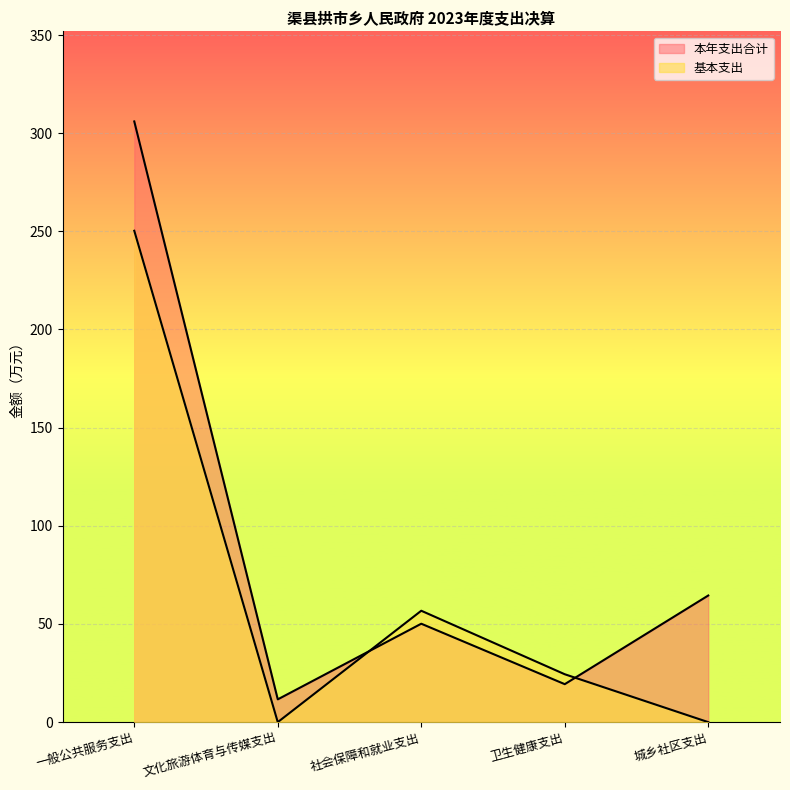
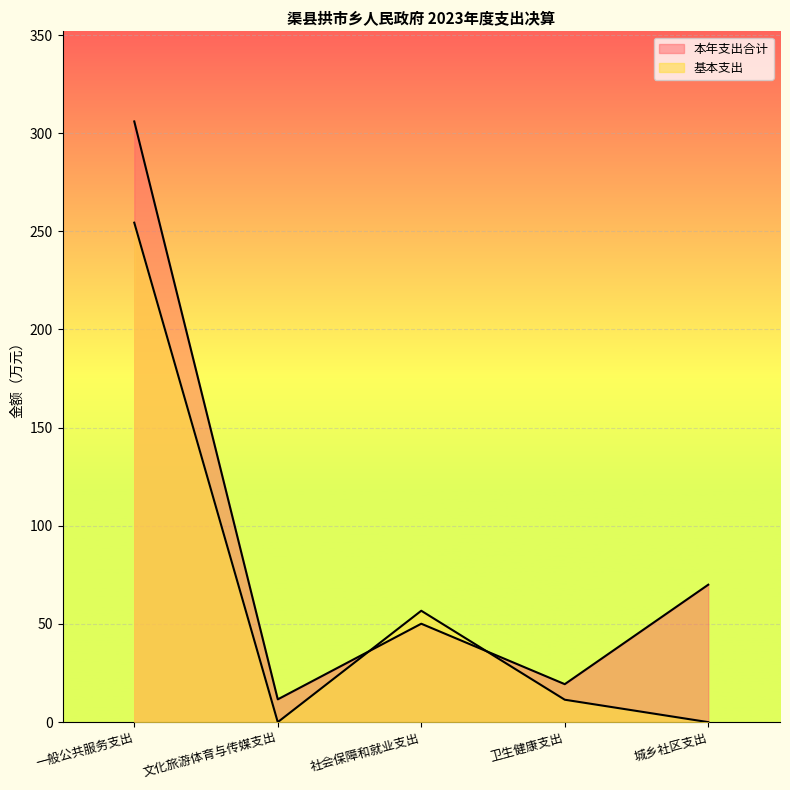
基本支出, 一般公共服务支出: 250 -> 254
基本支出, 卫生健康支出: 24 -> 11
本年支出合计, 城乡社区支出: 65 -> 70
